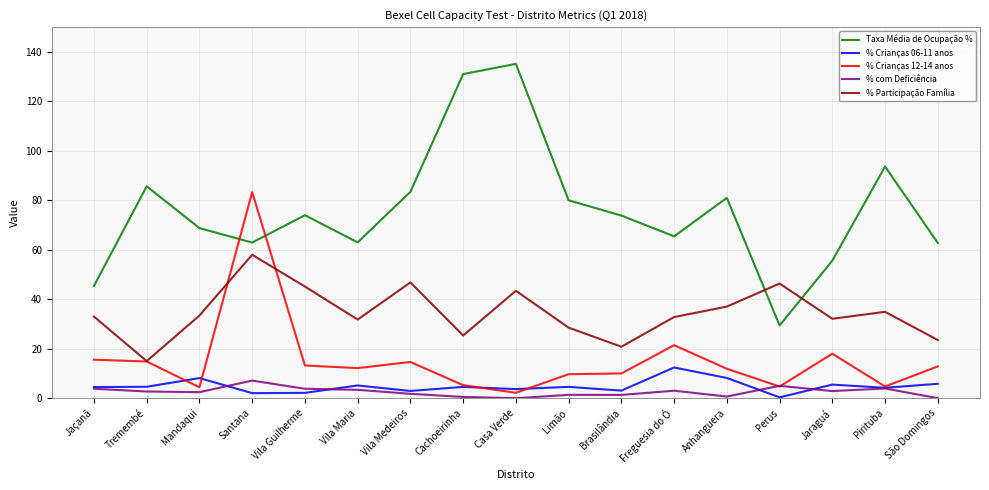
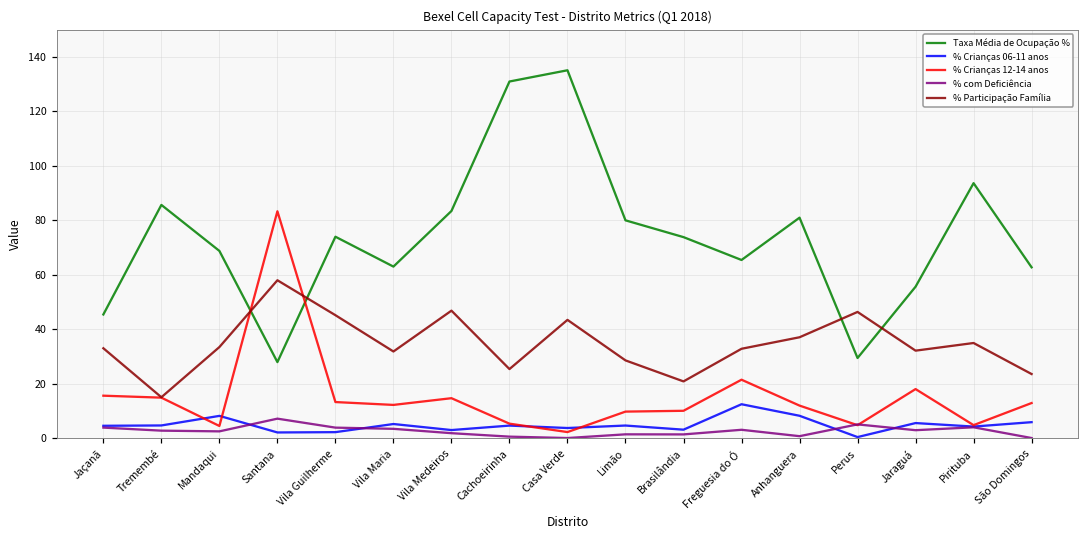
Taxa Média de Ocupação %, Santana: 63 -> 28
